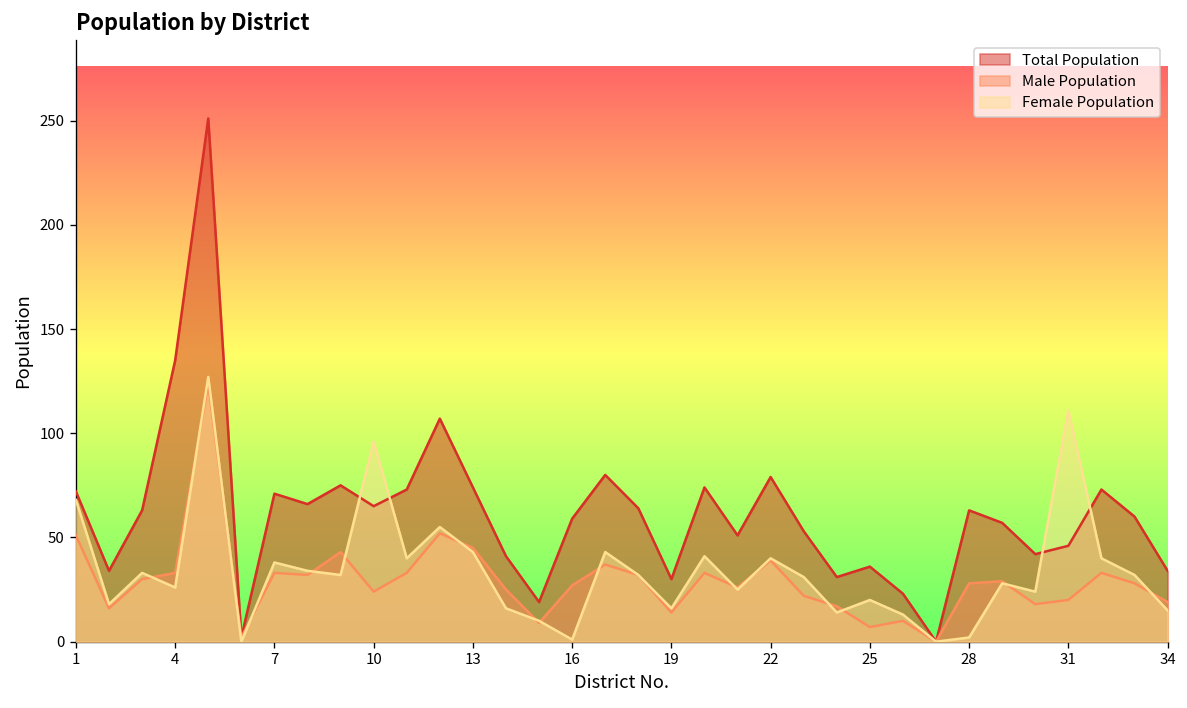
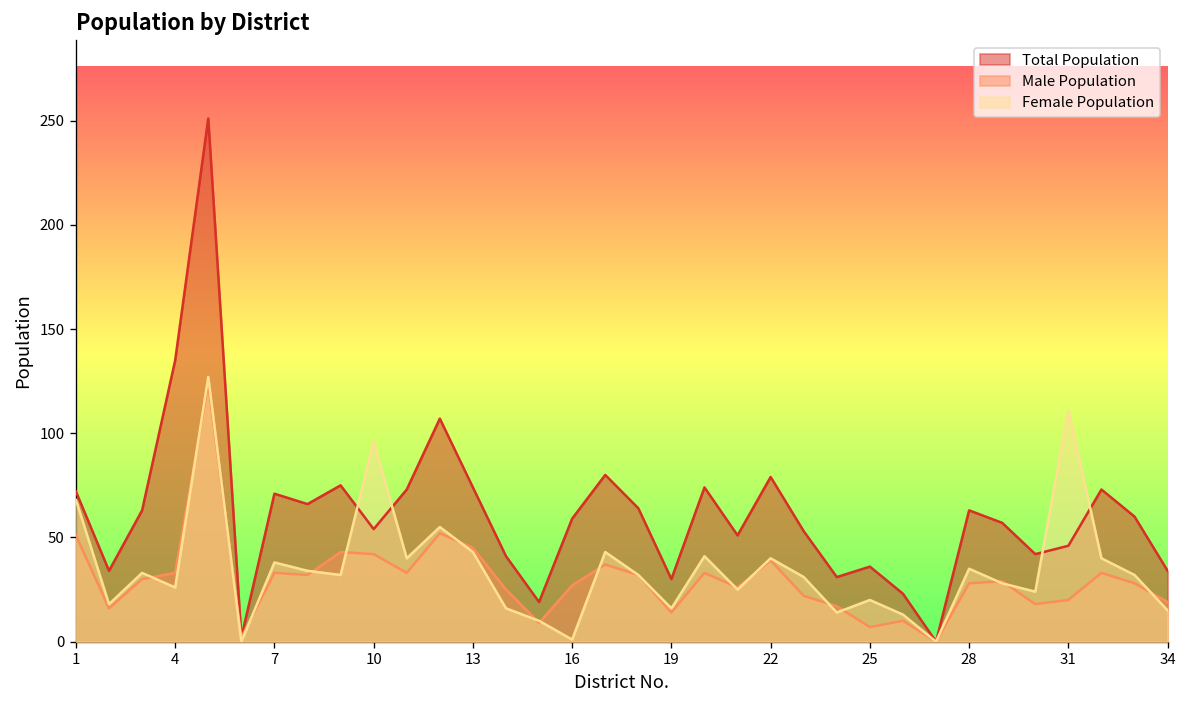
Total Population, 10: 65 -> 54
Male Population, 10: 24 -> 42
Female Population, 28: 2 -> 35
